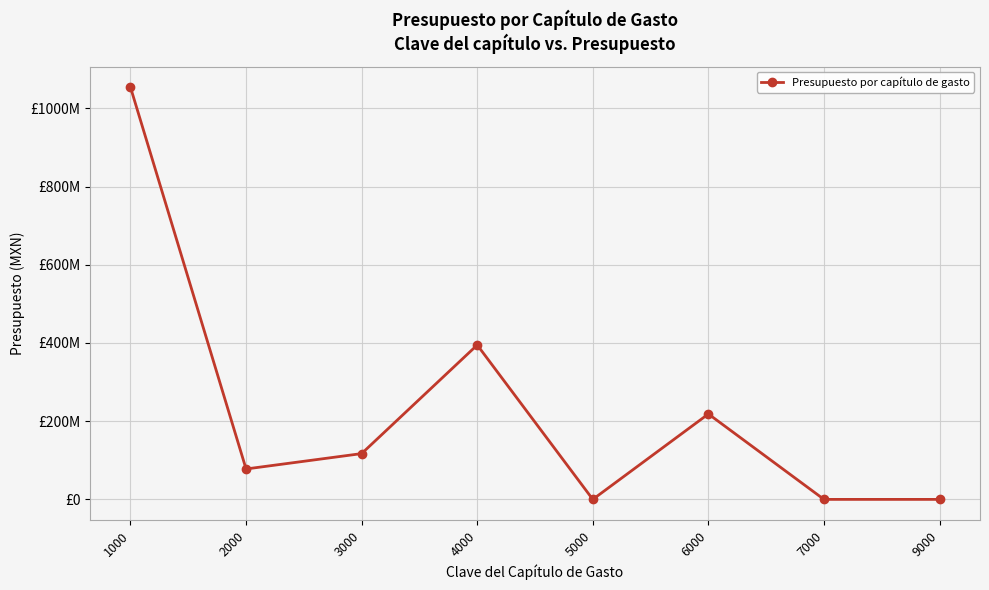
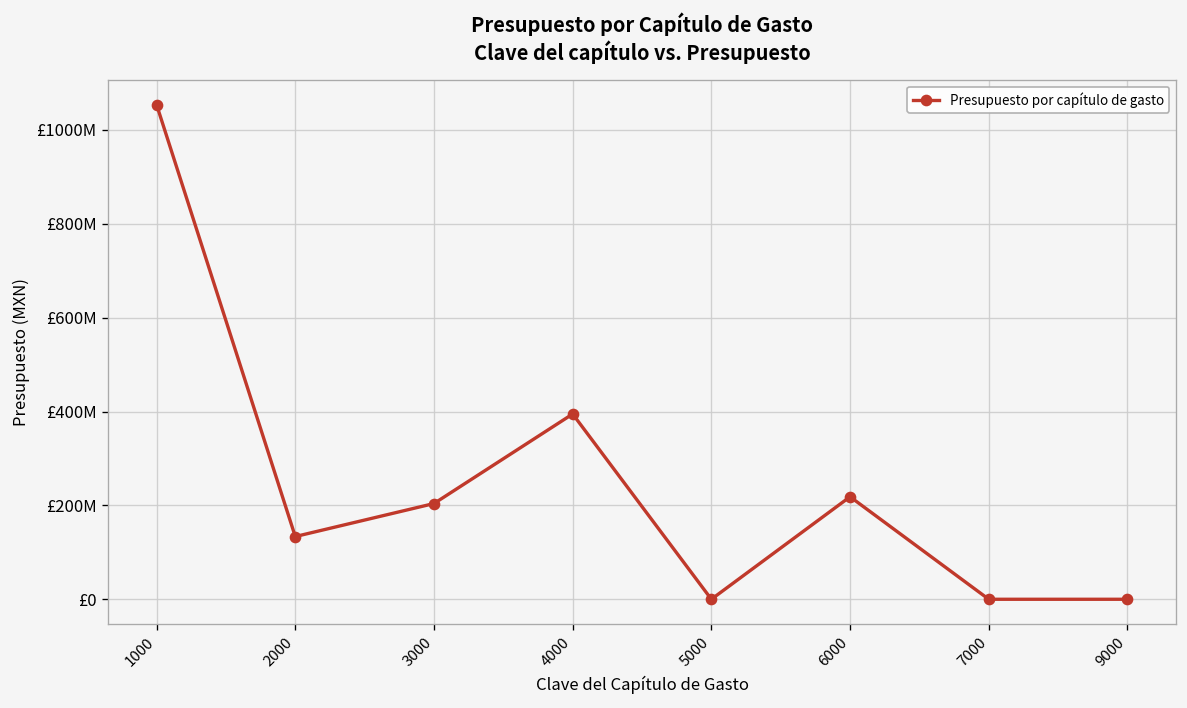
2000: £80000000 -> £130000000
3000: £120000000 -> £200000000
